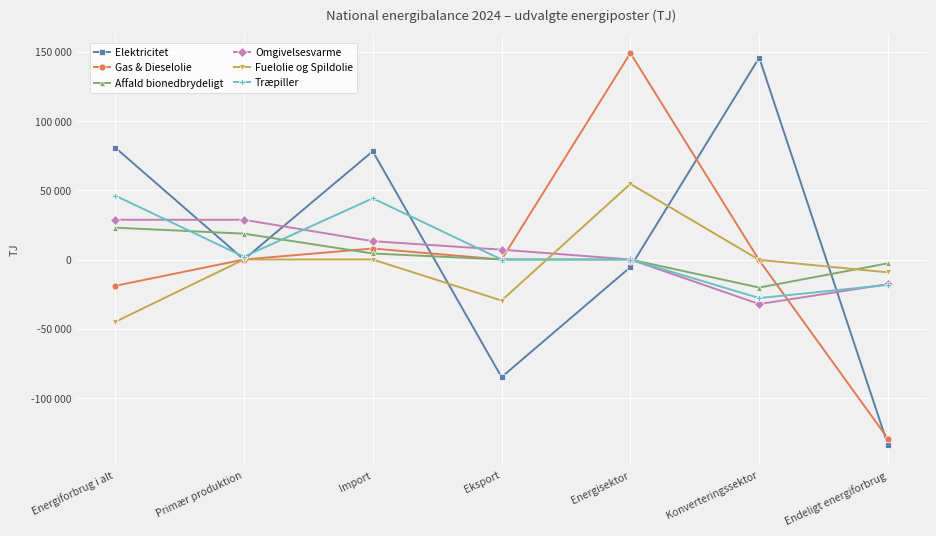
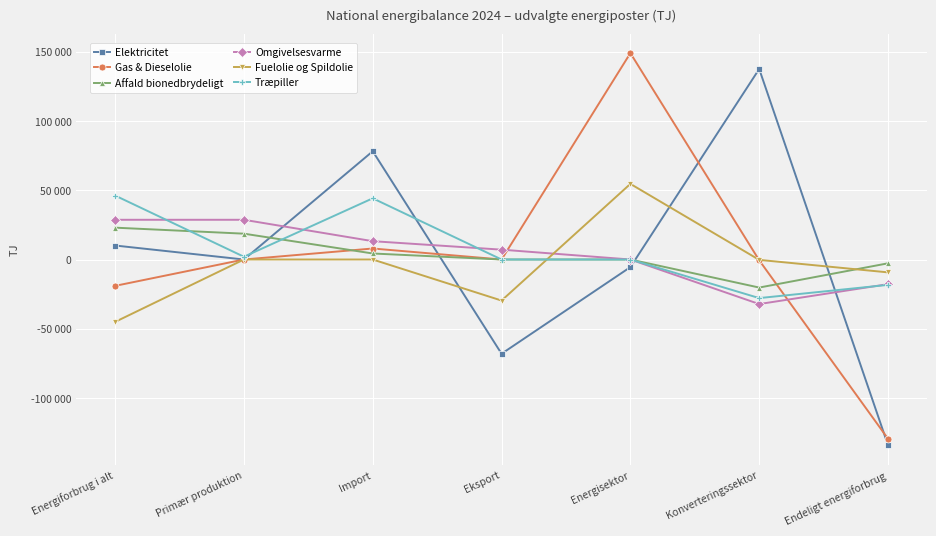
Elektricitet, Energiforbrug i alt: 81000 -> 10000
Elektricitet, Eksport: -85000 -> -68000
Elektricitet, Konverteringssektor: 146000 -> 138000
